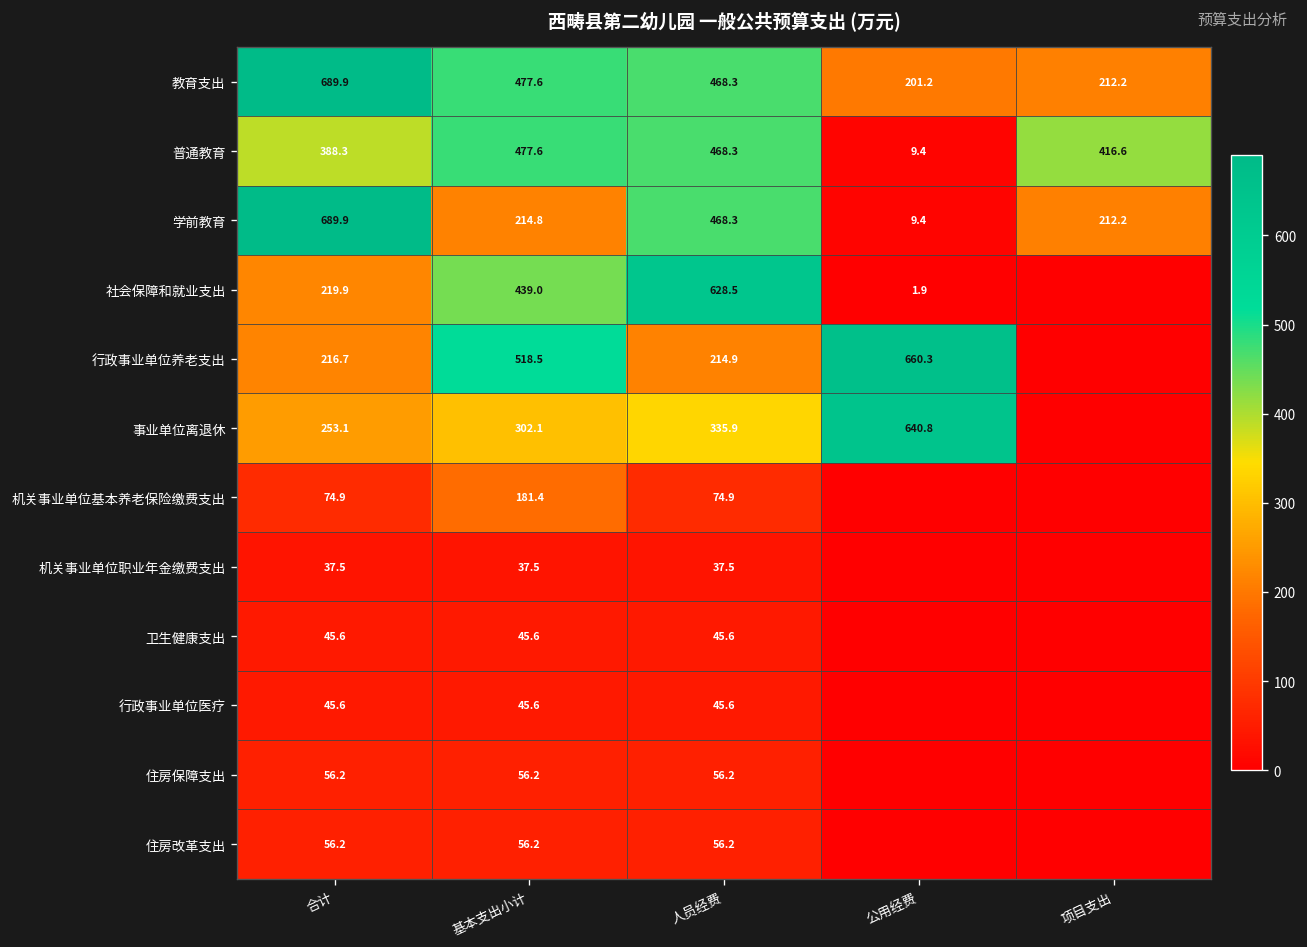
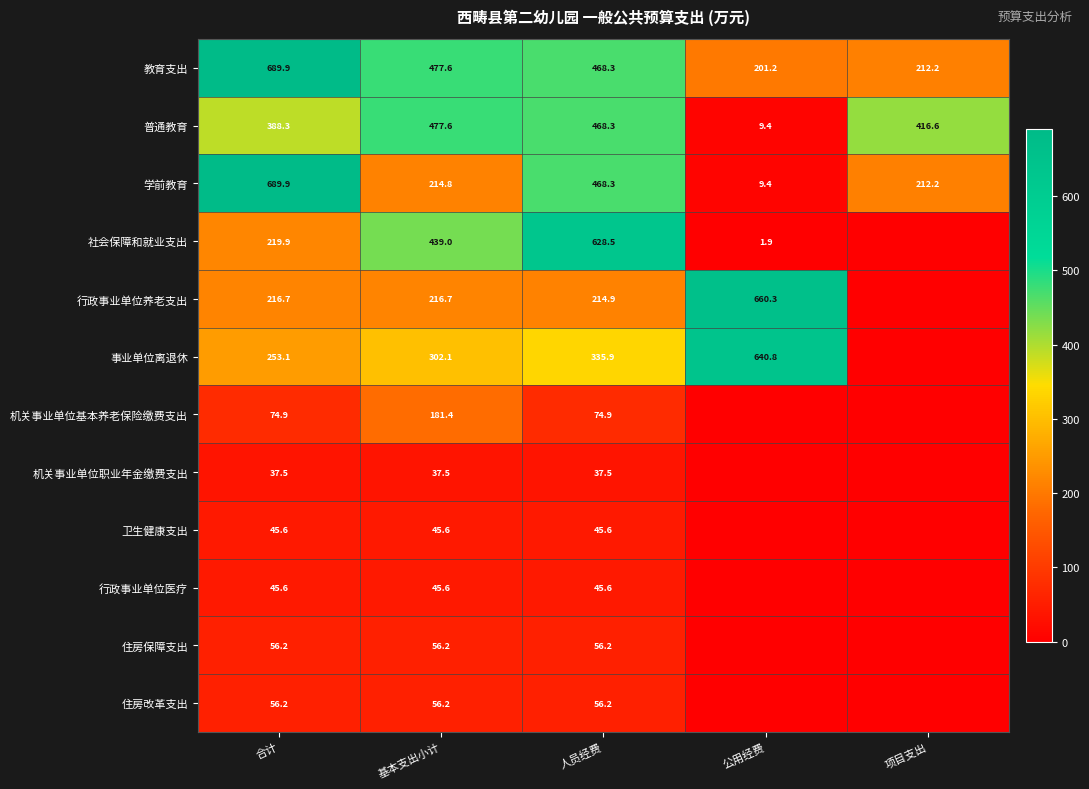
行政事业单位养老支出, 基本支出小计: 518.5 -> 216.7
